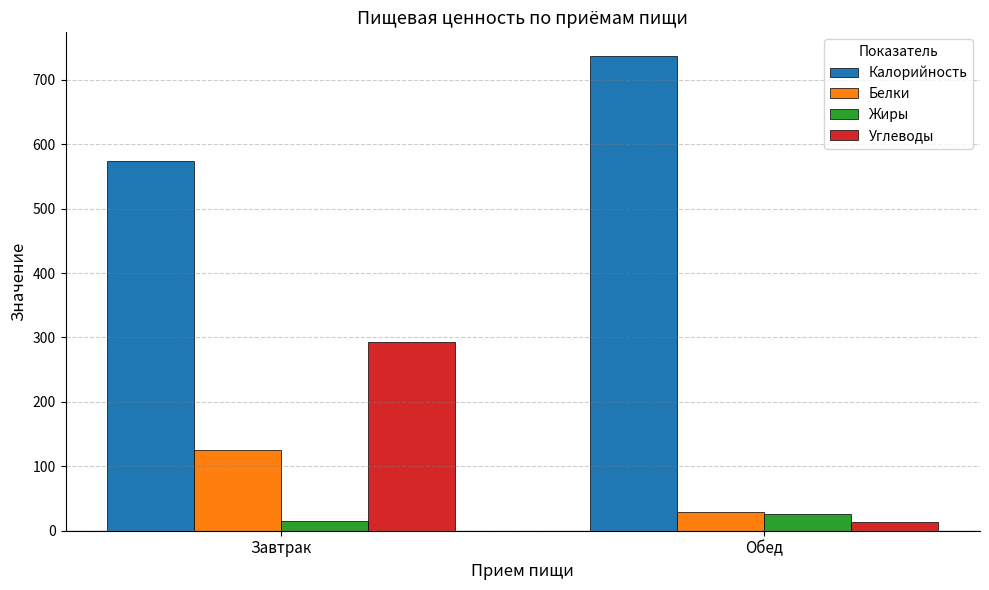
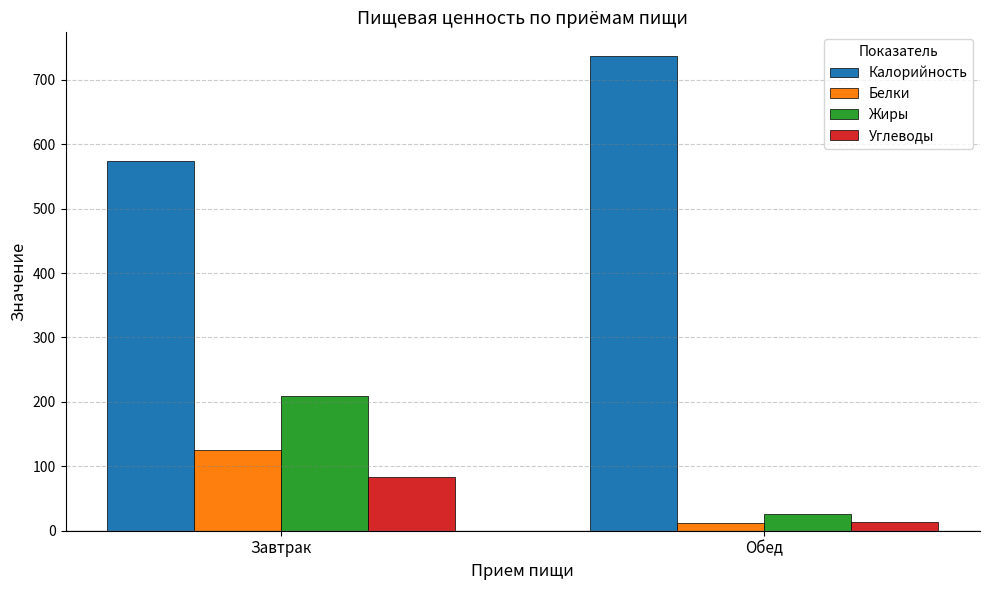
Жиры, Завтрак: 20 -> 210
Углеводы, Завтрак: 290 -> 80
Белки, Обед: 30 -> 10
